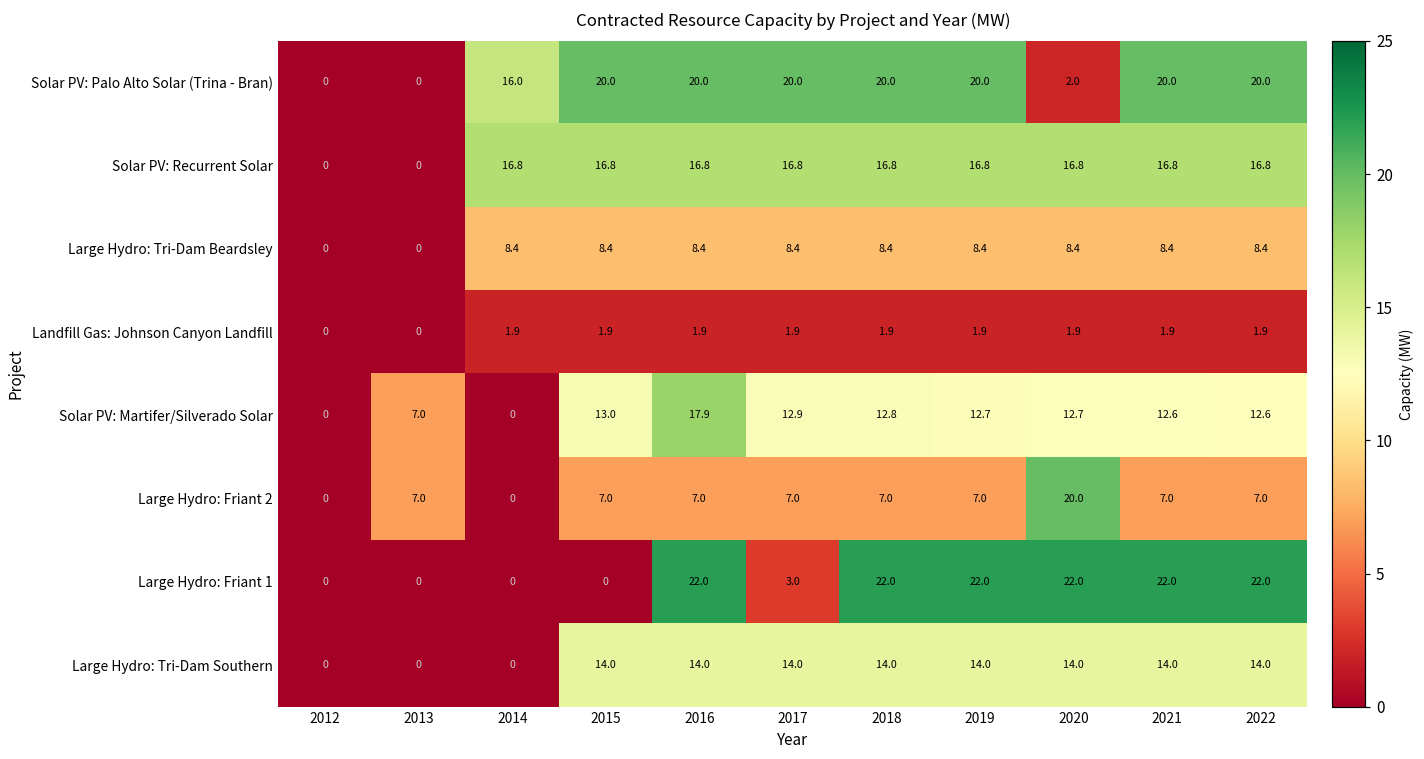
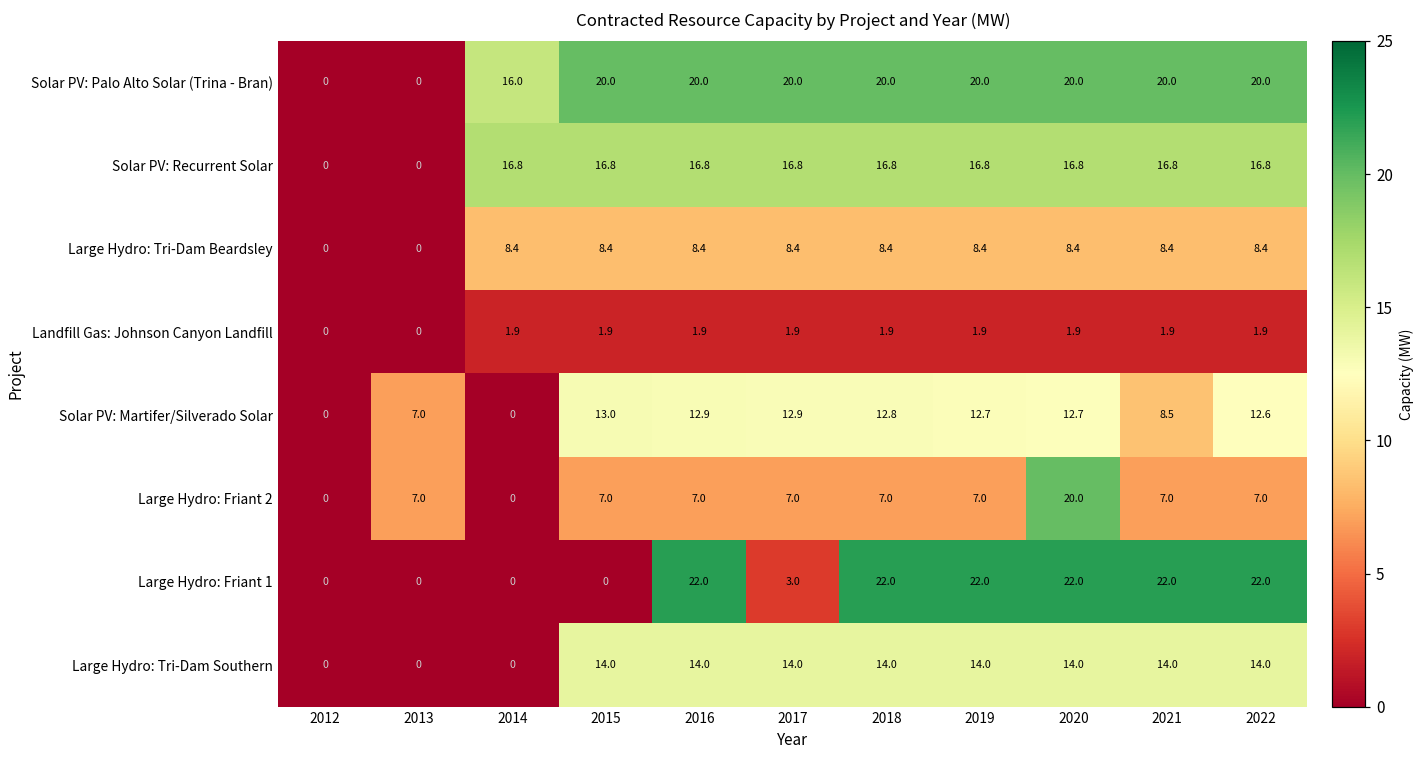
Solar PV: Palo Alto Solar (Trina - Bran), 2020: 2.0 -> 20.0
Solar PV: Martifer/Silverado Solar, 2016: 17.9 -> 12.9
Solar PV: Martifer/Silverado Solar, 2021: 12.6 -> 8.5
